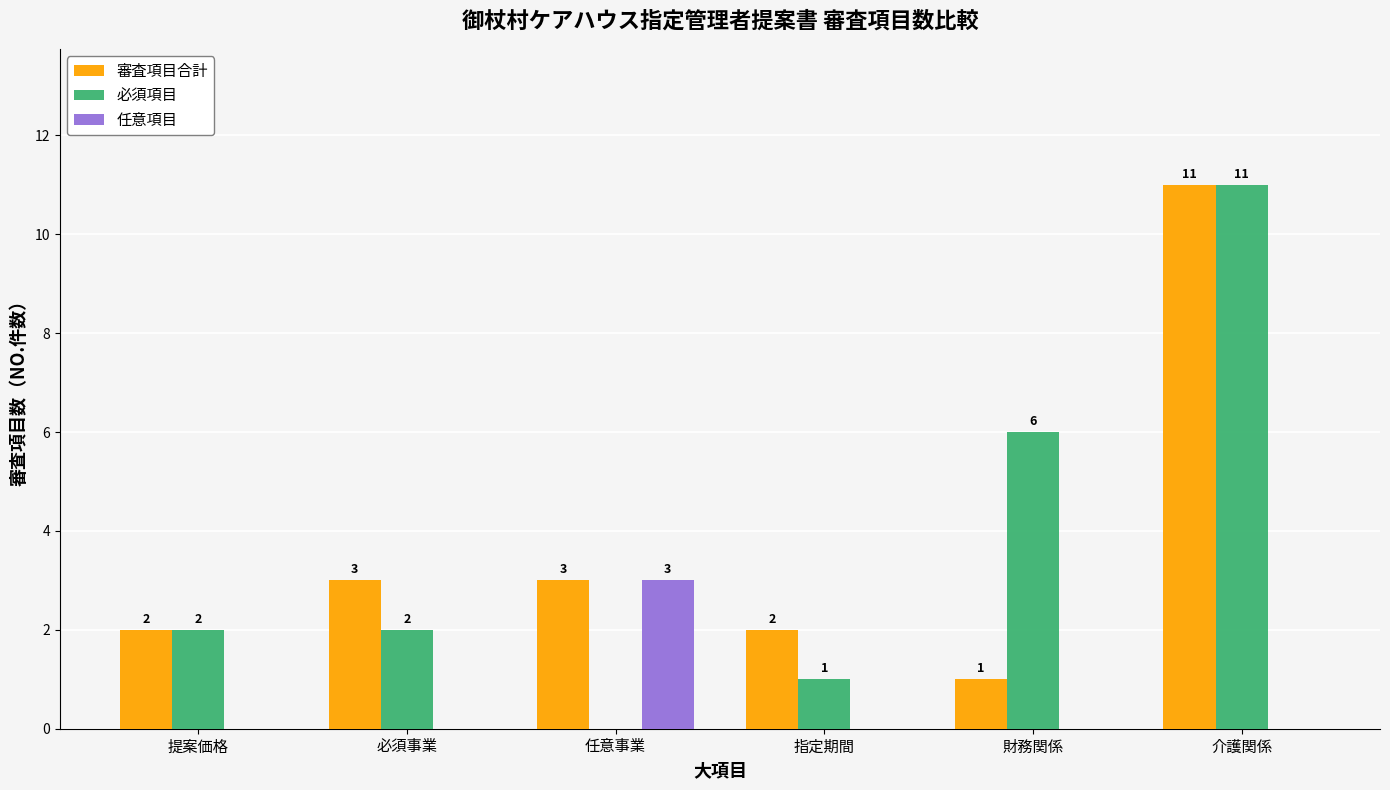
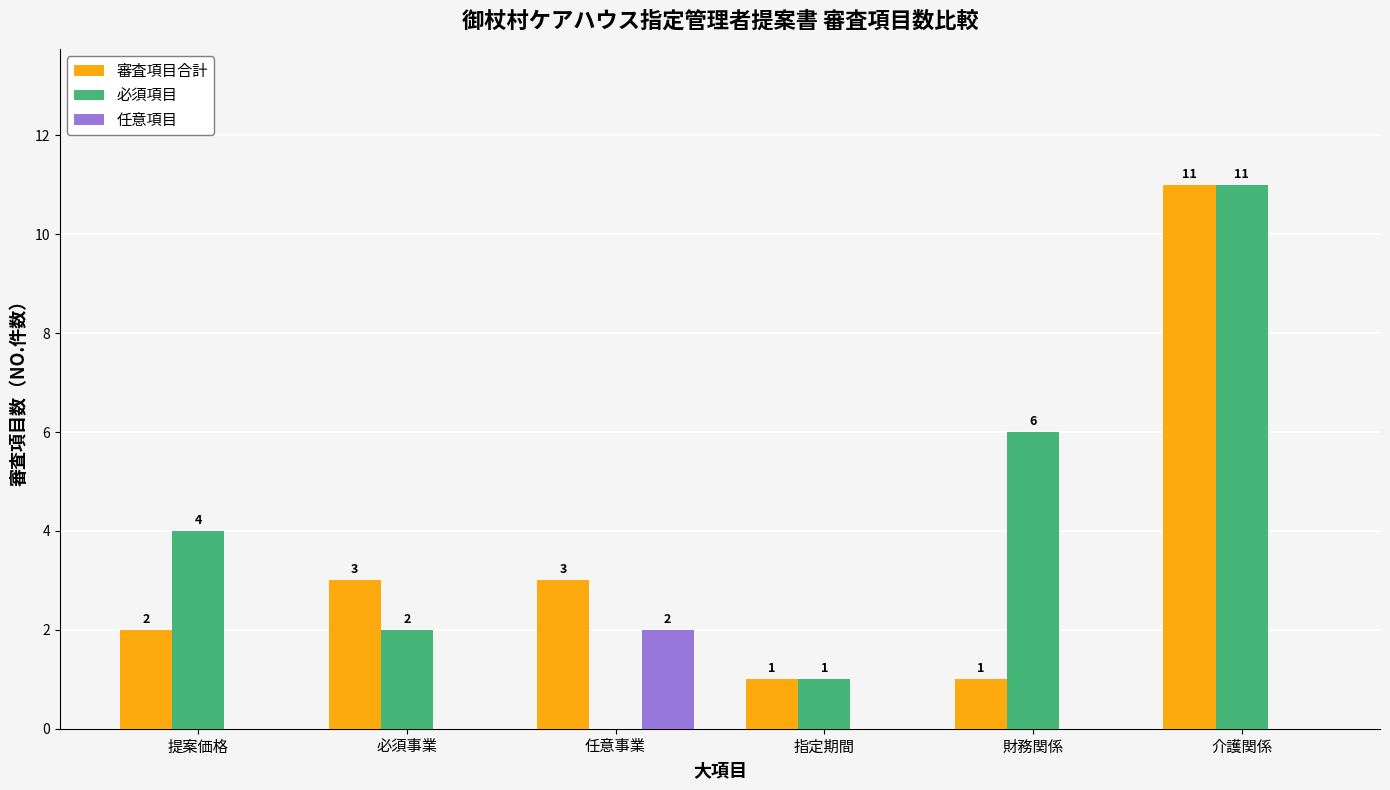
必須項目, 提案価格: 2 -> 4
任意項目, 任意事業: 3 -> 2
審査項目合計, 指定期間: 2 -> 1
